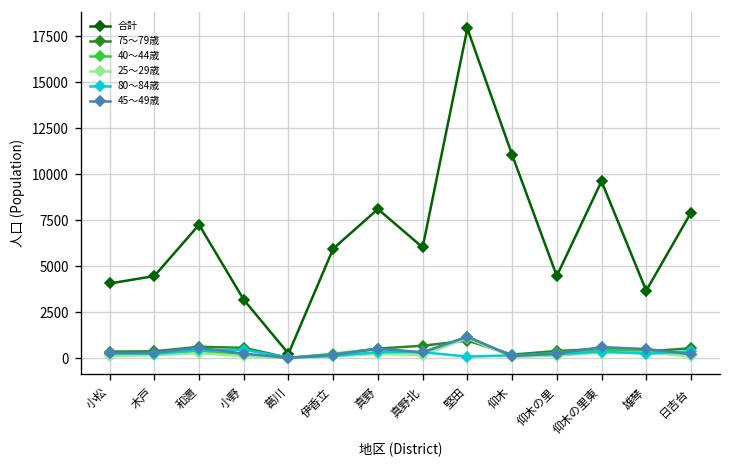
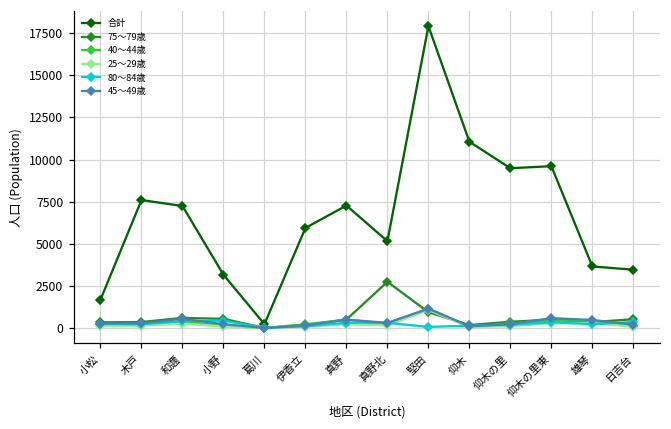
合計, 小松: 4100 -> 1700
合計, 木戸: 4500 -> 7600
合計, 真野: 8100 -> 7300
合計, 真野北: 6000 -> 5200
75～79歳, 真野北: 700 -> 2800
合計, 仰木の里: 4500 -> 9500
合計, 日吉台: 7900 -> 3500
